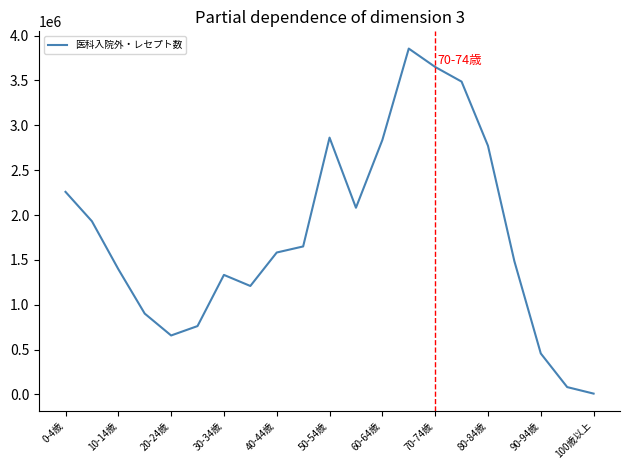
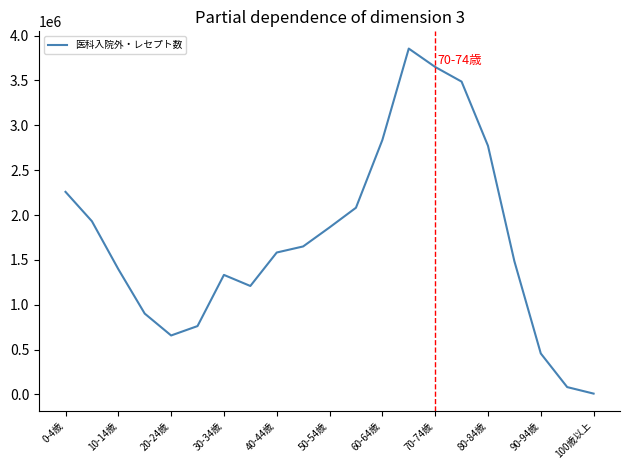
50-54歳: 2900000 -> 1900000
